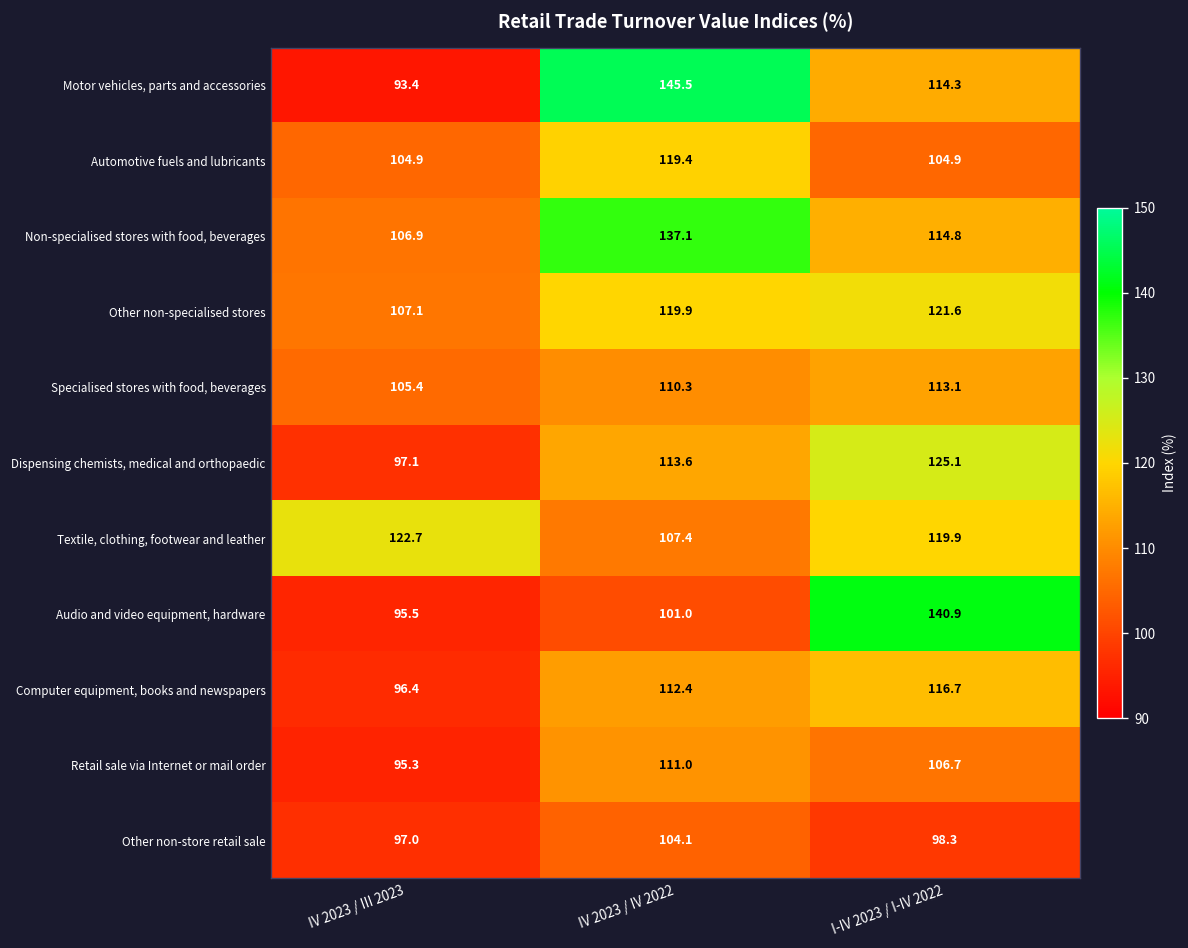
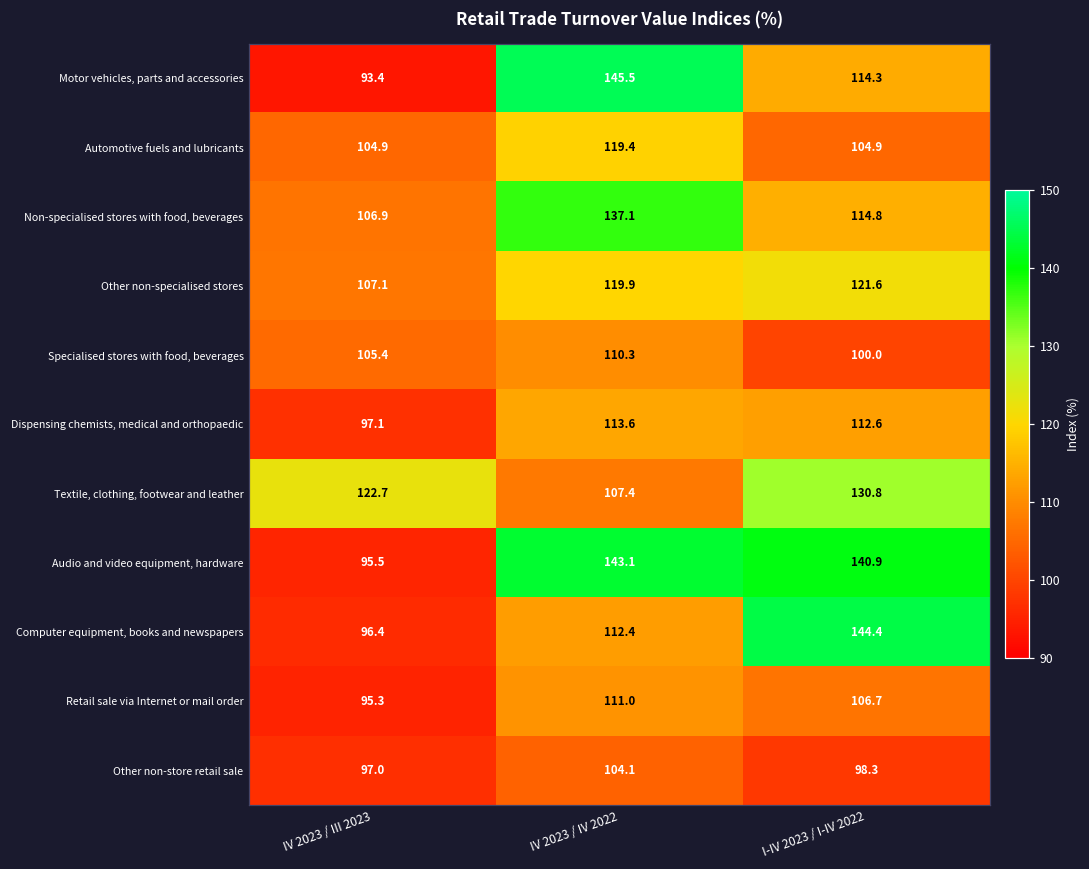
Specialised stores with food, beverages, I-IV 2023 / I-IV 2022: 113.1 -> 100.0
Dispensing chemists, medical and orthopaedic, I-IV 2023 / I-IV 2022: 125.1 -> 112.6
Textile, clothing, footwear and leather, I-IV 2023 / I-IV 2022: 119.9 -> 130.8
Audio and video equipment, hardware, IV 2023 / IV 2022: 101.0 -> 143.1
Computer equipment, books and newspapers, I-IV 2023 / I-IV 2022: 116.7 -> 144.4
